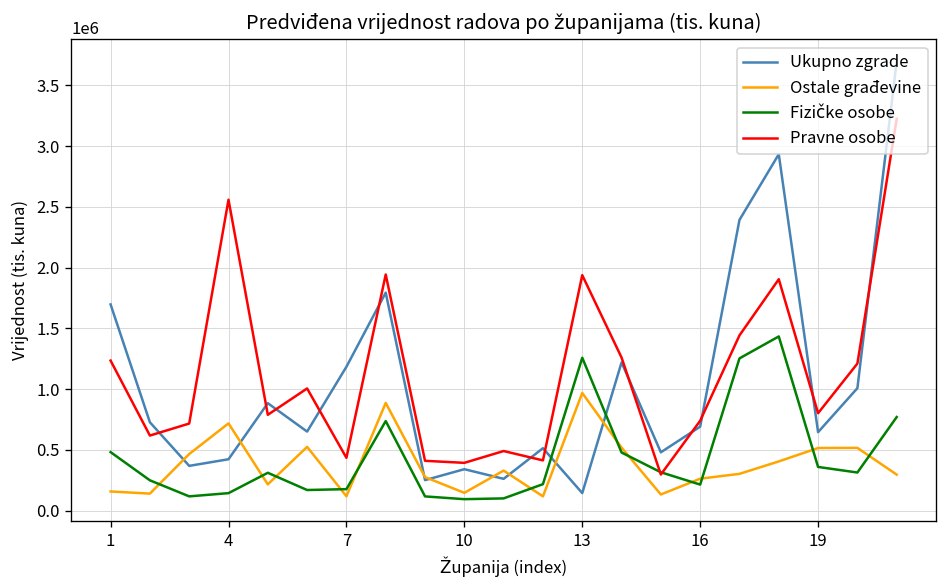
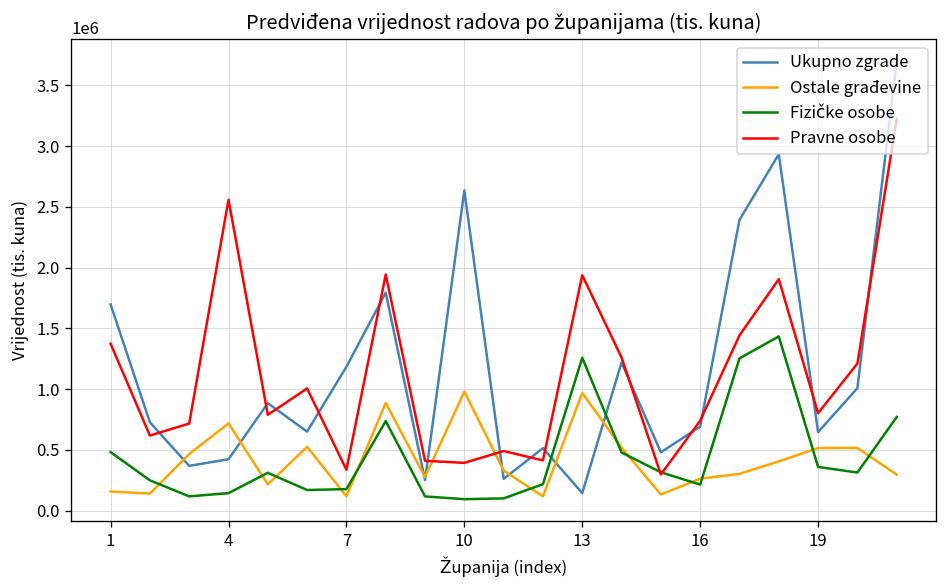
Pravne osobe, 1: 1230000 -> 1370000
Pravne osobe, 7: 430000 -> 340000
Ukupno zgrade, 10: 340000 -> 2630000
Ostale građevine, 10: 150000 -> 980000
